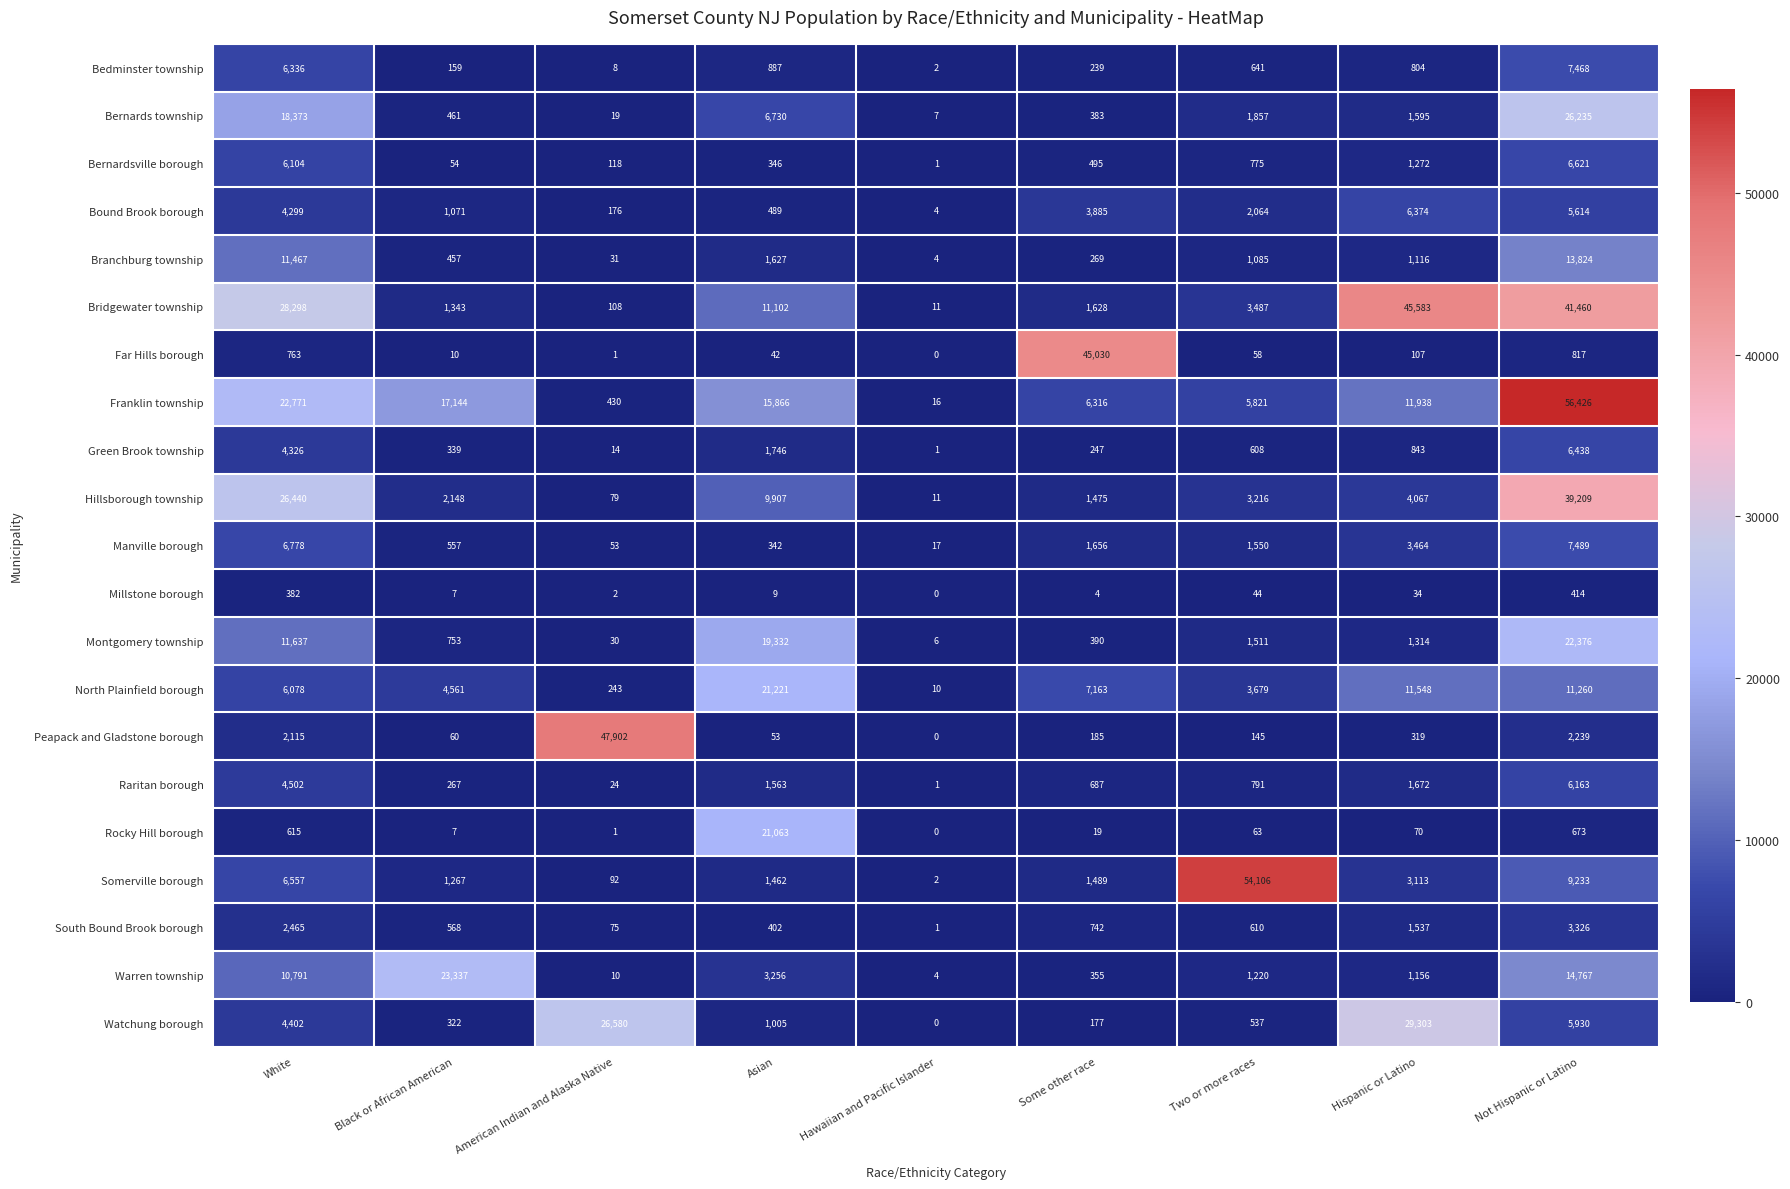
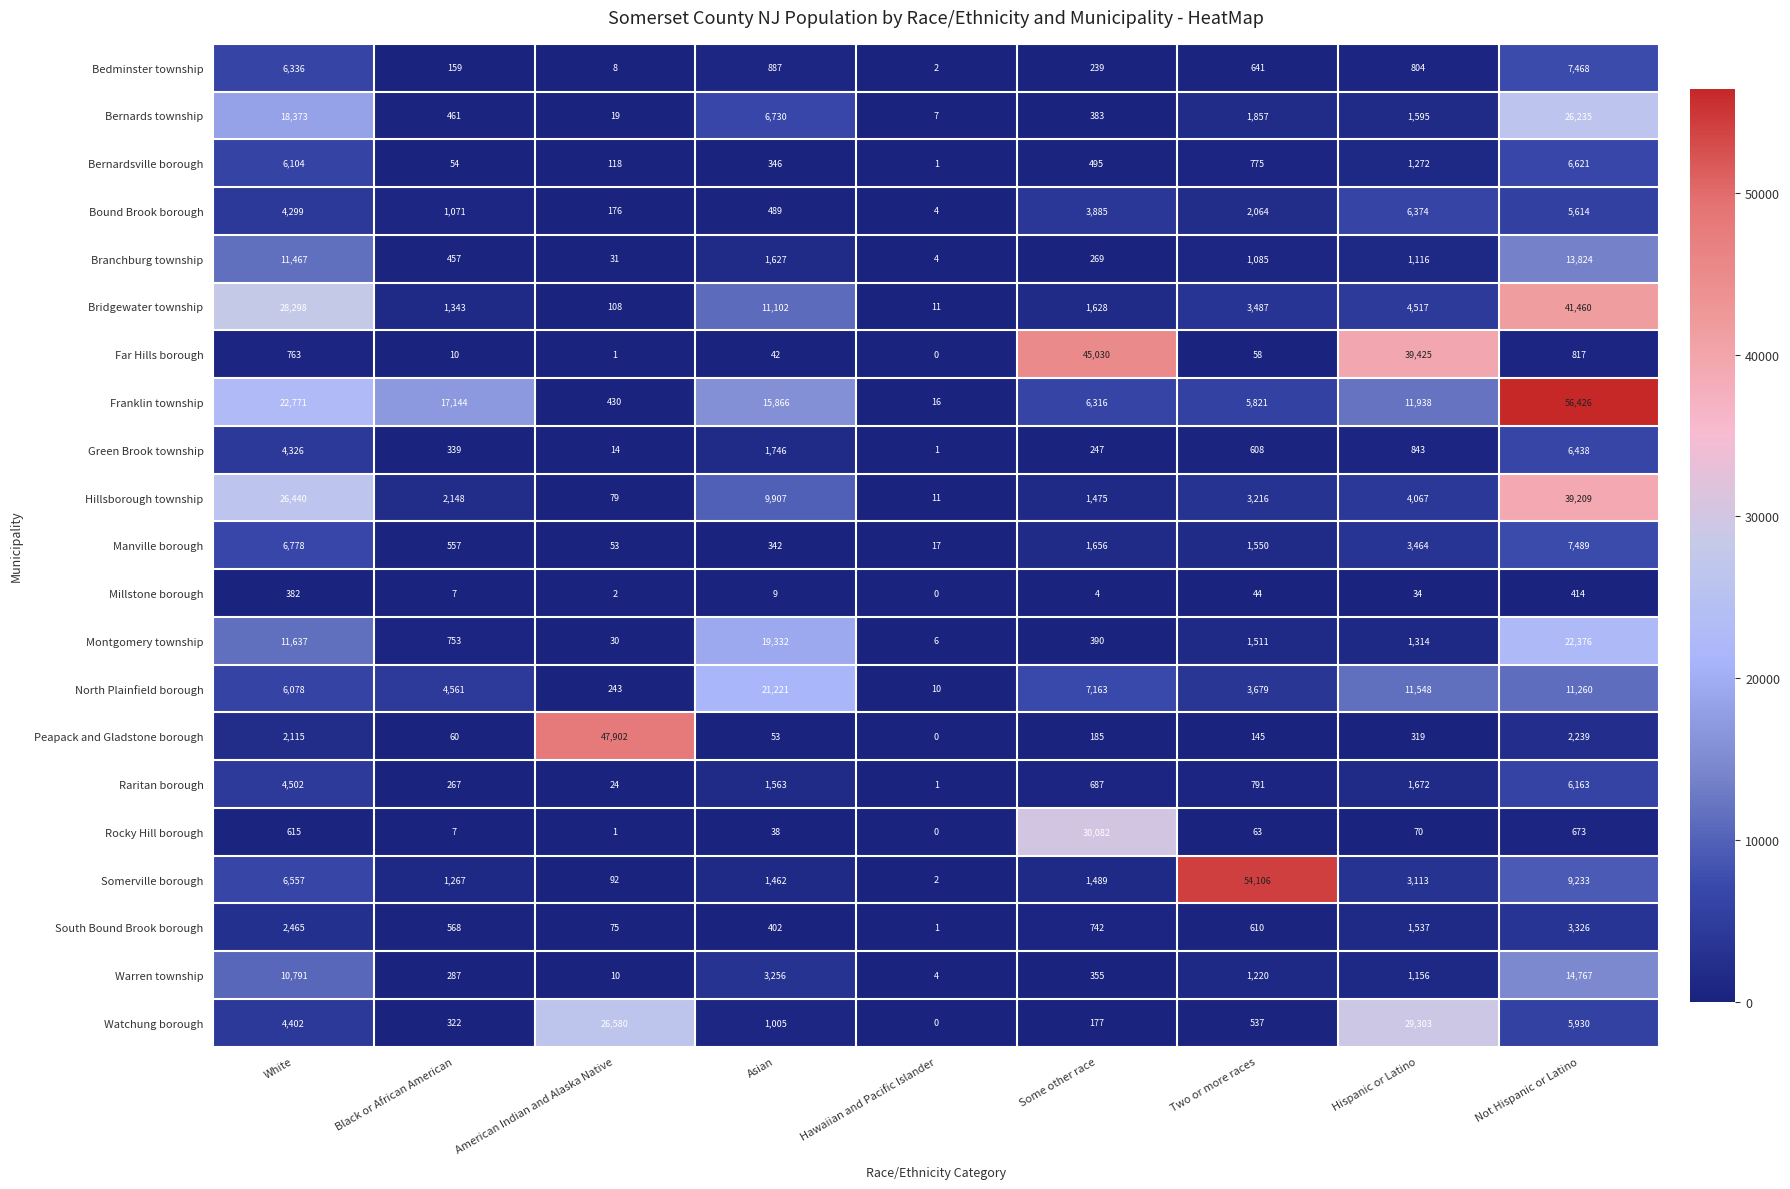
Bridgewater township, Hispanic or Latino: 45,583 -> 4,517
Far Hills borough, Hispanic or Latino: 107 -> 39,425
Rocky Hill borough, Asian: 21,063 -> 38
Rocky Hill borough, Some other race: 19 -> 30,082
Warren township, Black or African American: 23,337 -> 287
